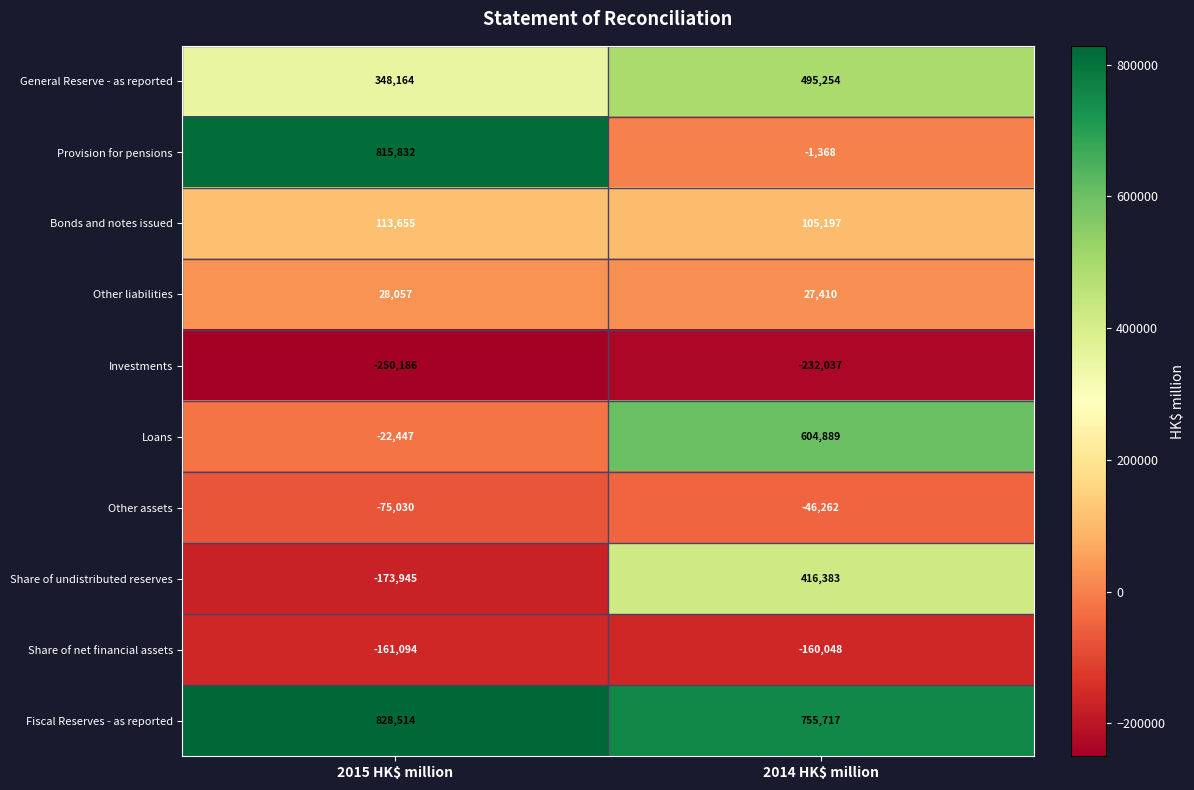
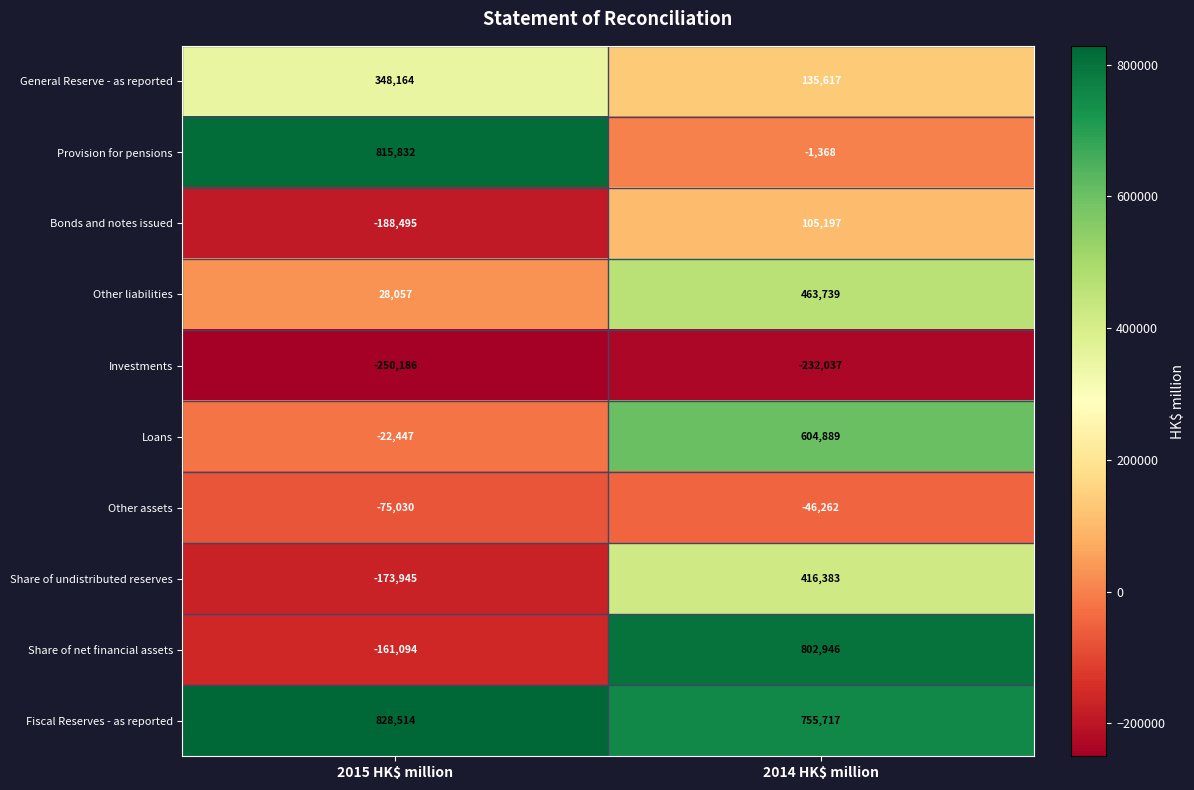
General Reserve - as reported, 2014 HK$ million: 495,254 -> 135,617
Bonds and notes issued, 2015 HK$ million: 113,655 -> -188,495
Other liabilities, 2014 HK$ million: 27,410 -> 463,739
Share of net financial assets, 2014 HK$ million: -160,048 -> 802,946
